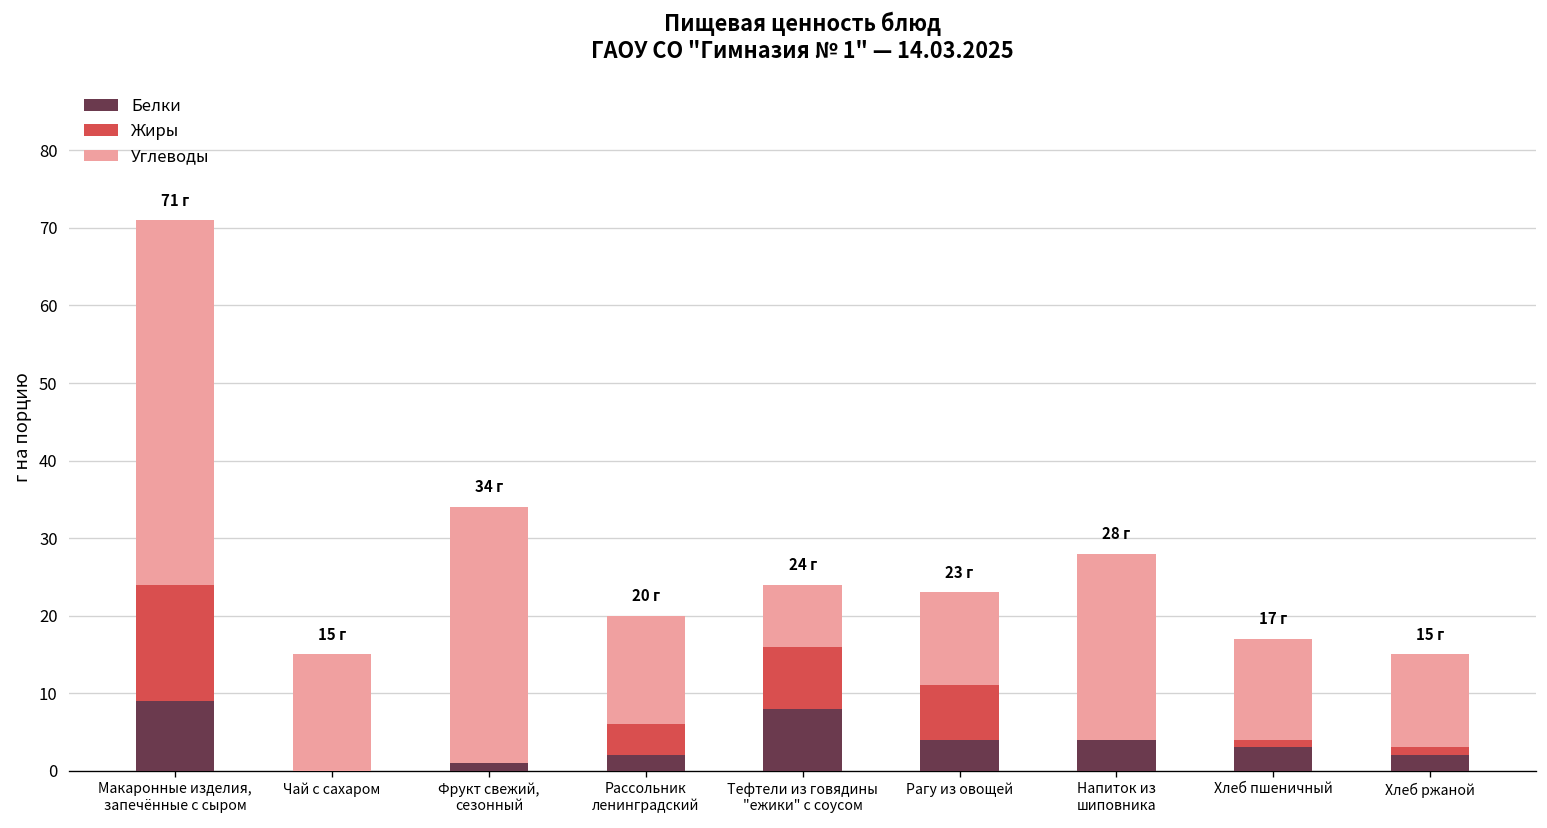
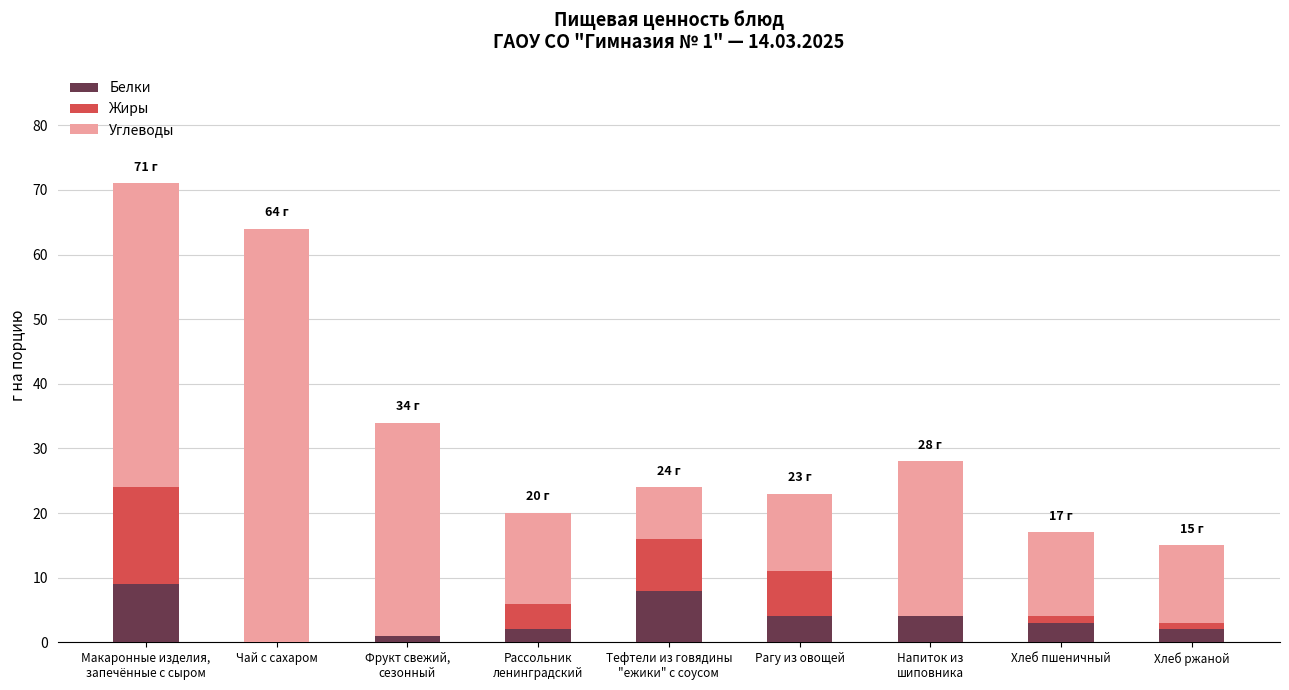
Углеводы, Чай с сахаром: 15 -> 64
